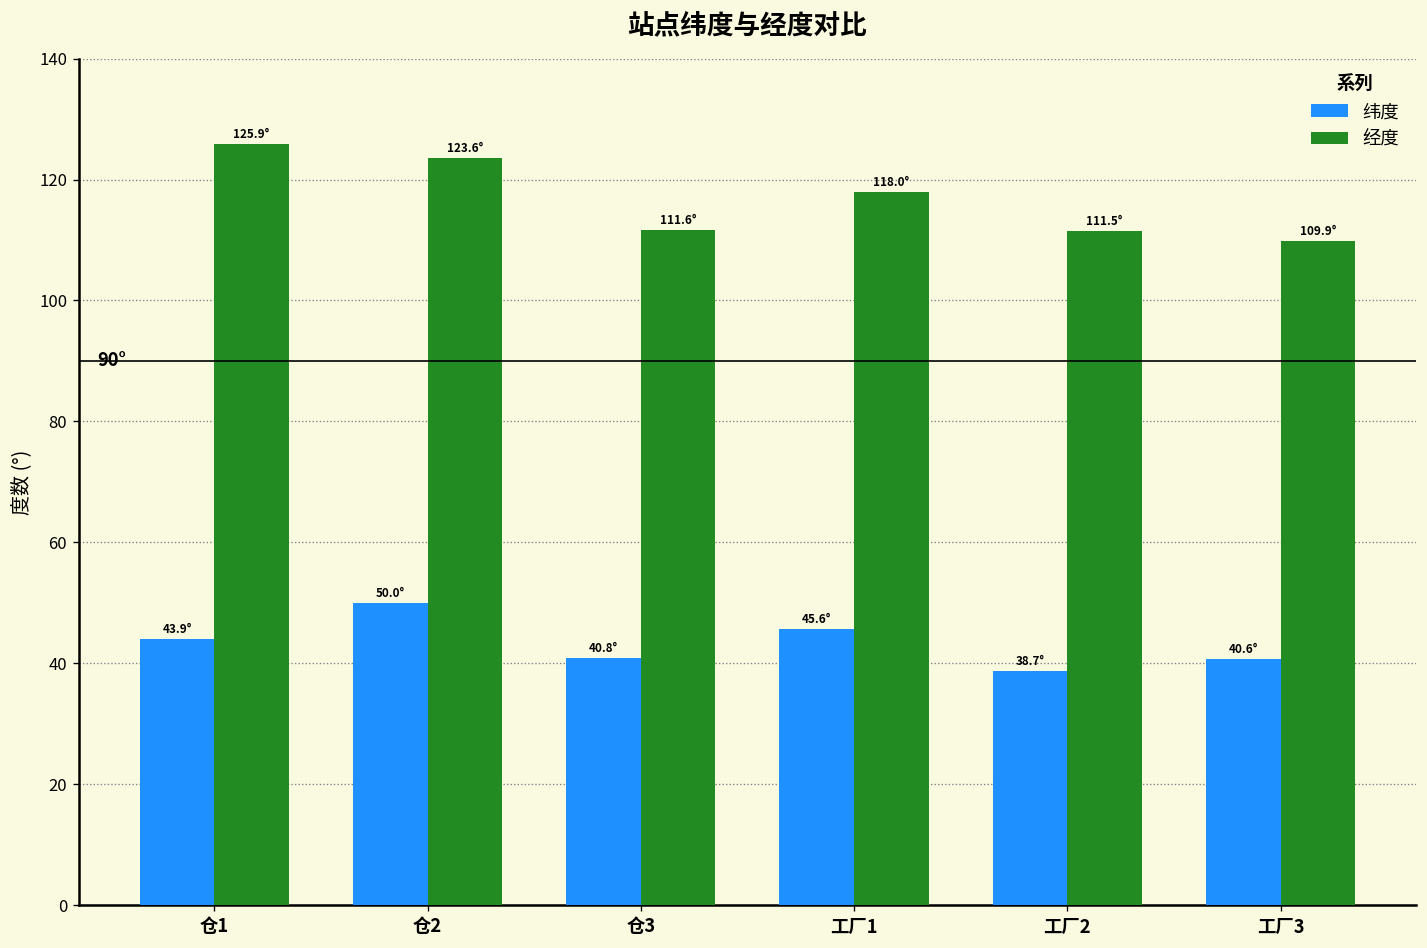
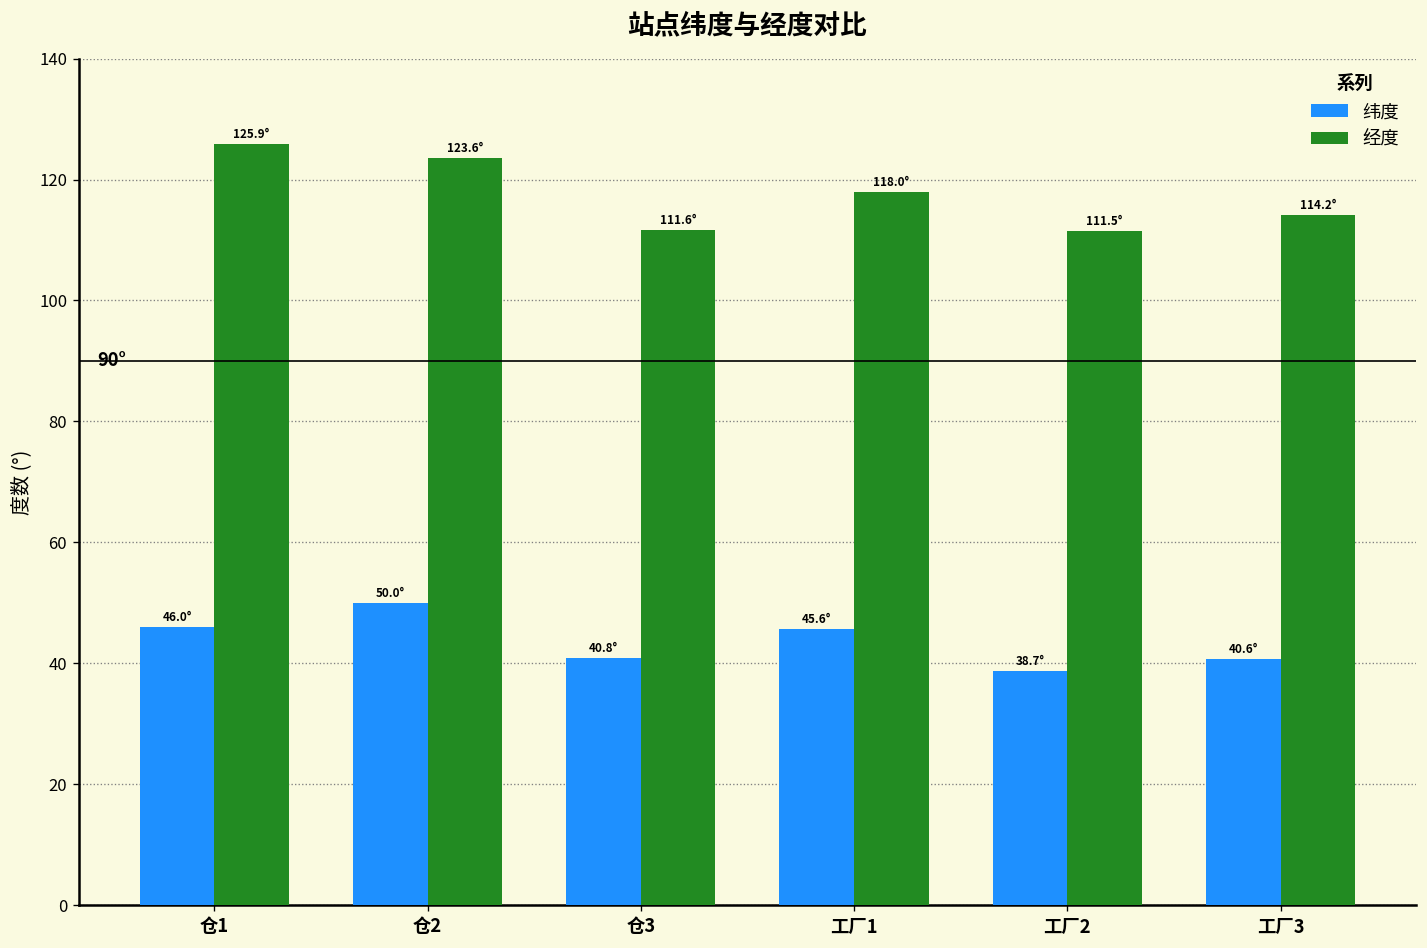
纬度, 仓1: 43.9° -> 46.0°
经度, 工厂3: 109.9° -> 114.2°
